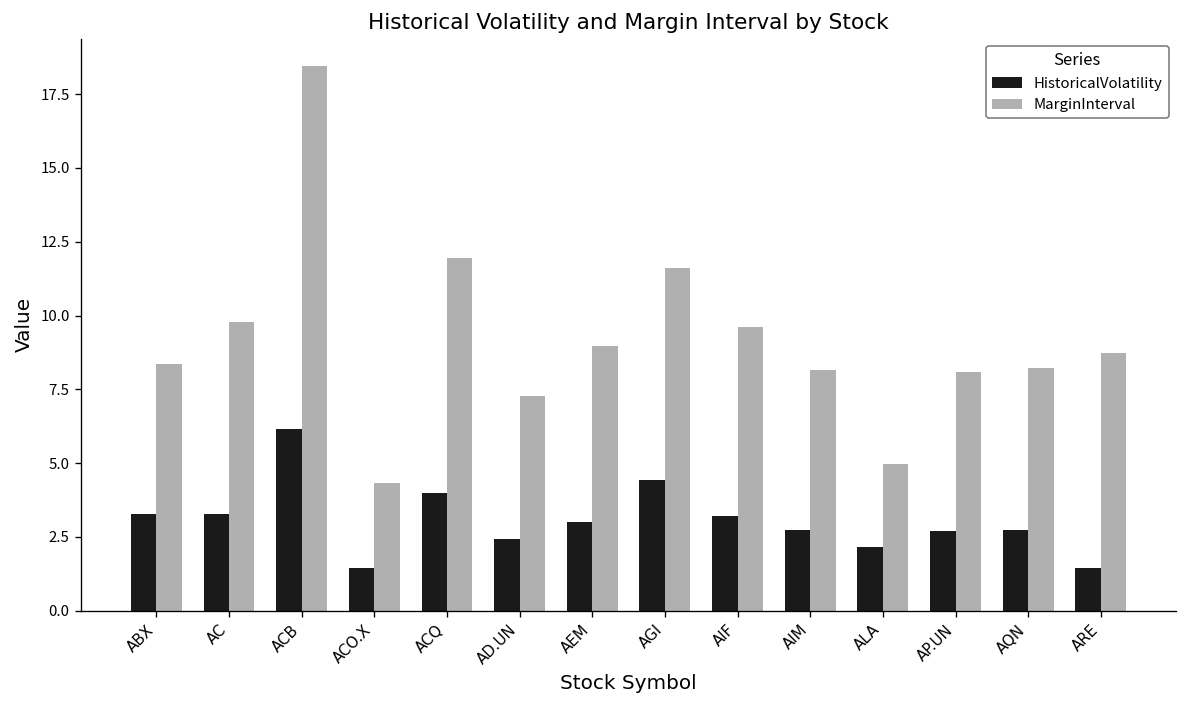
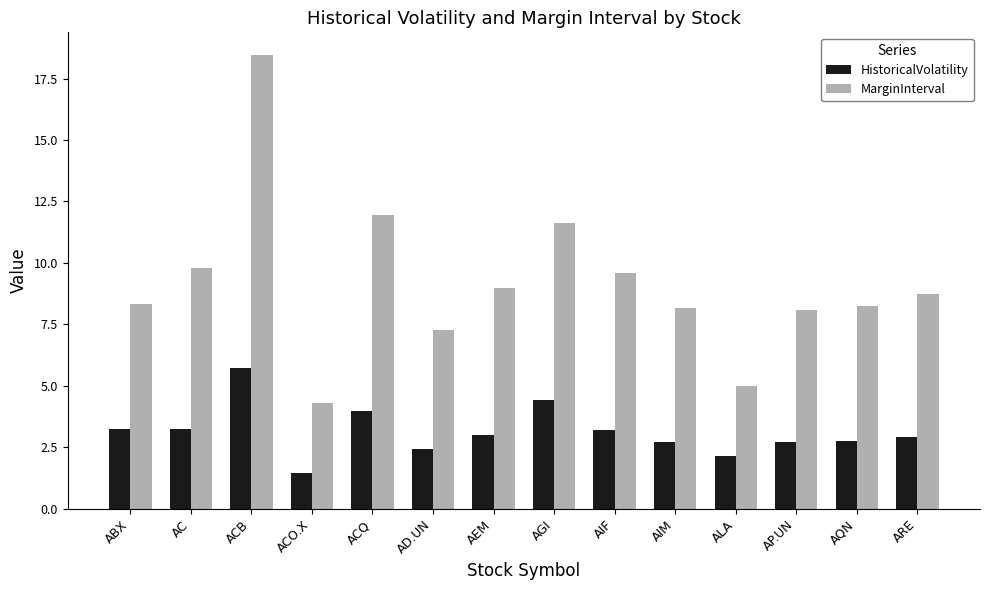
HistoricalVolatility, ACB: 6.2 -> 5.7
HistoricalVolatility, ARE: 1.4 -> 2.9
